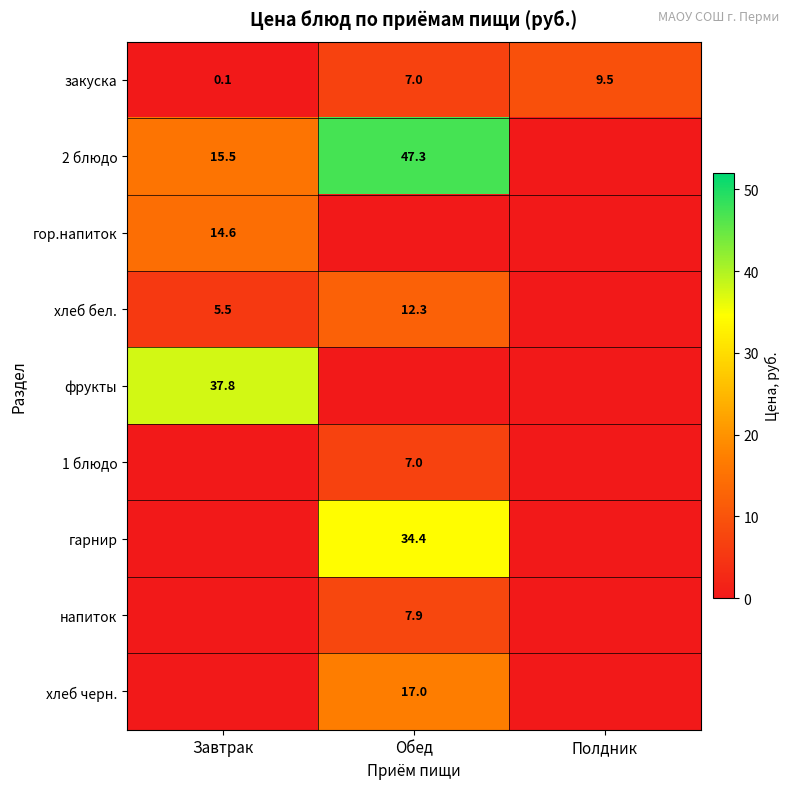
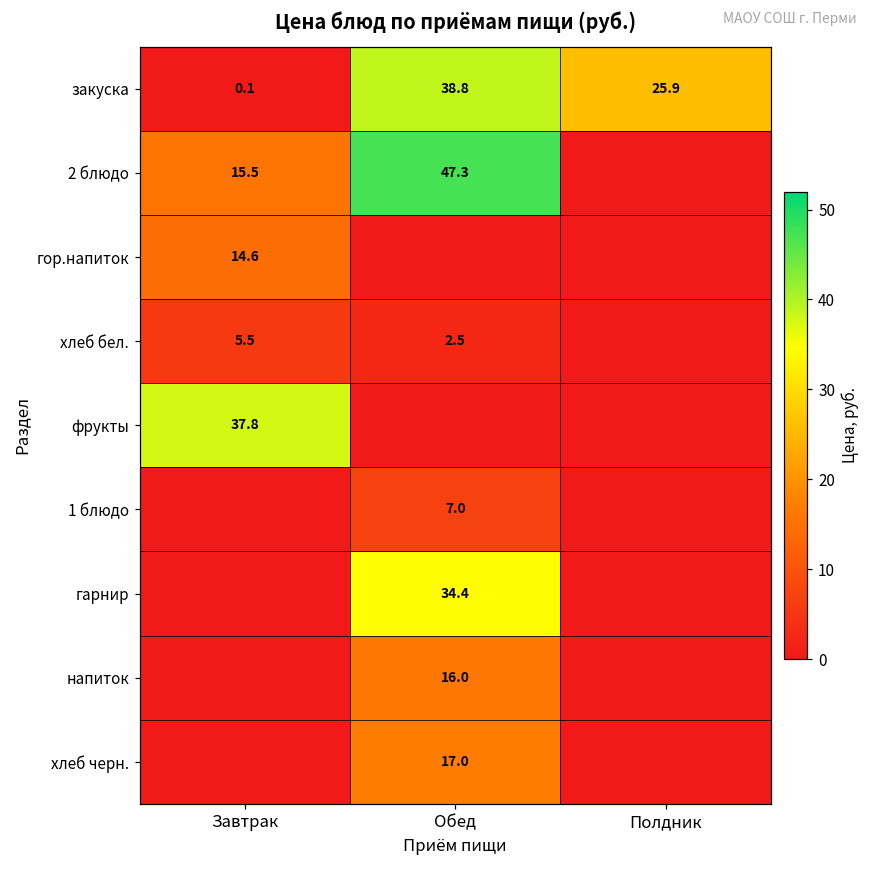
закуска, Обед: 7.0 -> 38.8
закуска, Полдник: 9.5 -> 25.9
хлеб бел., Обед: 12.3 -> 2.5
напиток, Обед: 7.9 -> 16.0
